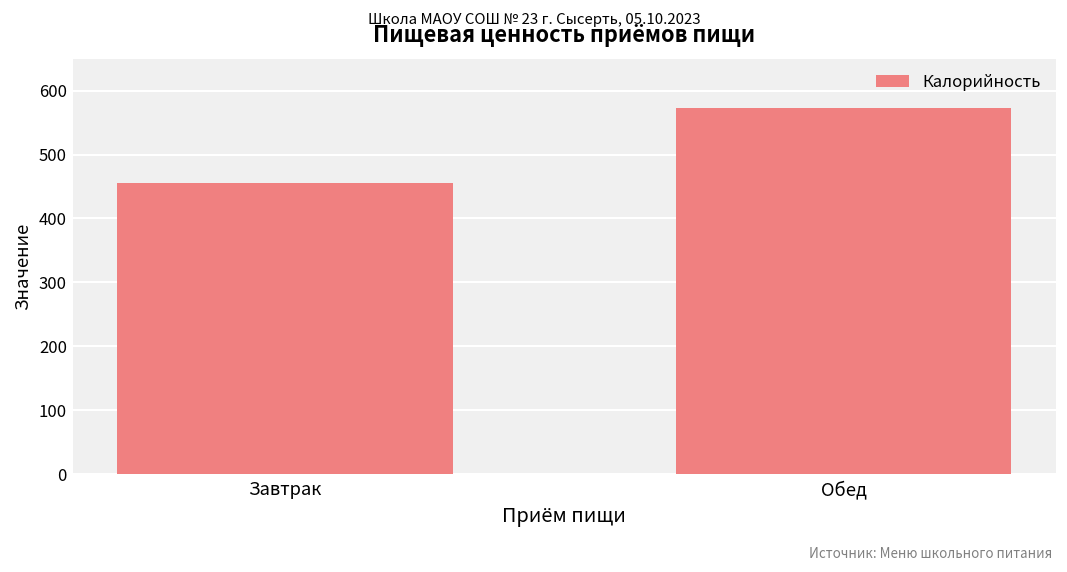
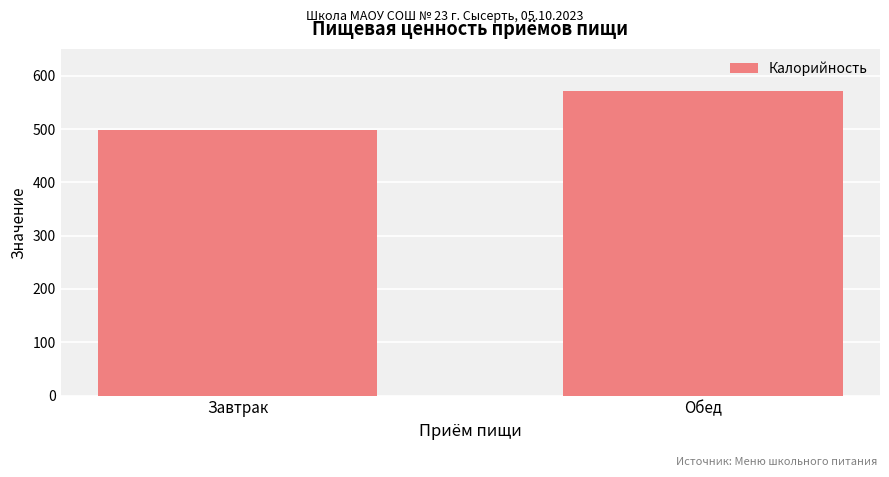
Завтрак: 450 -> 500
